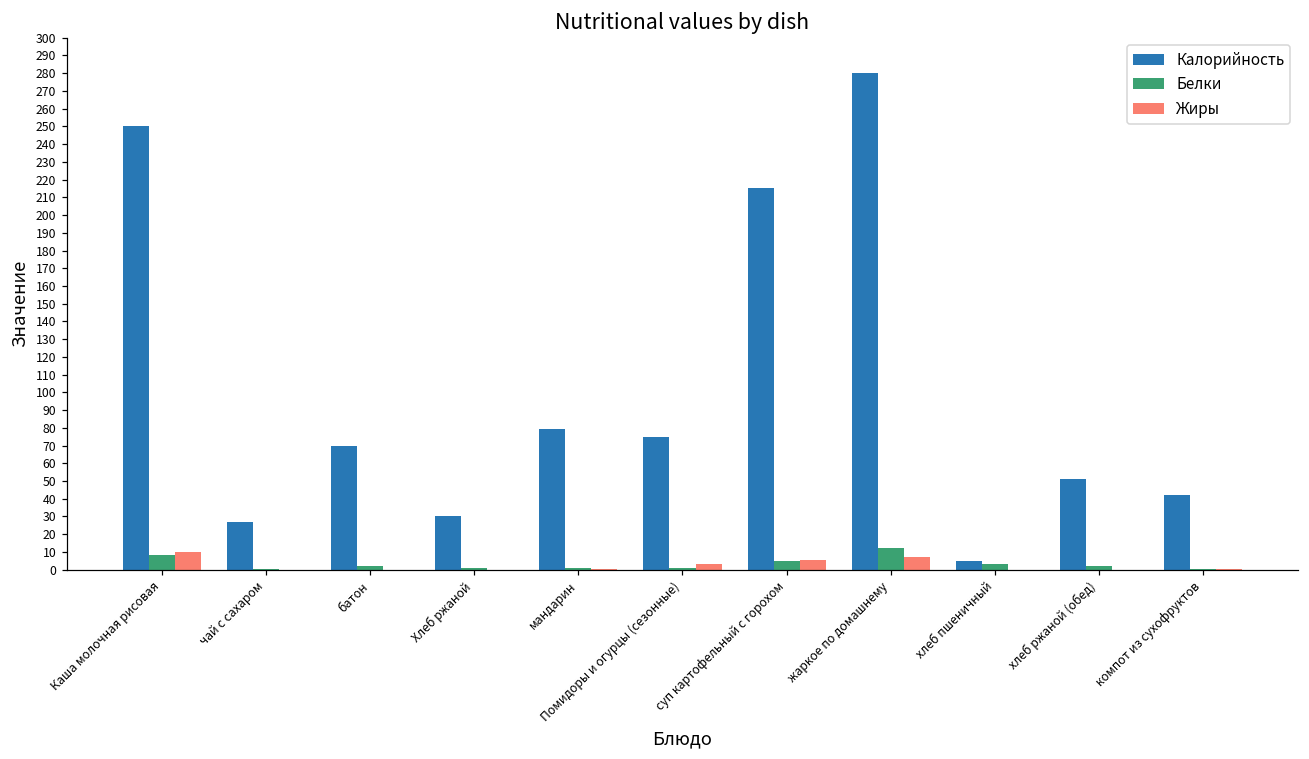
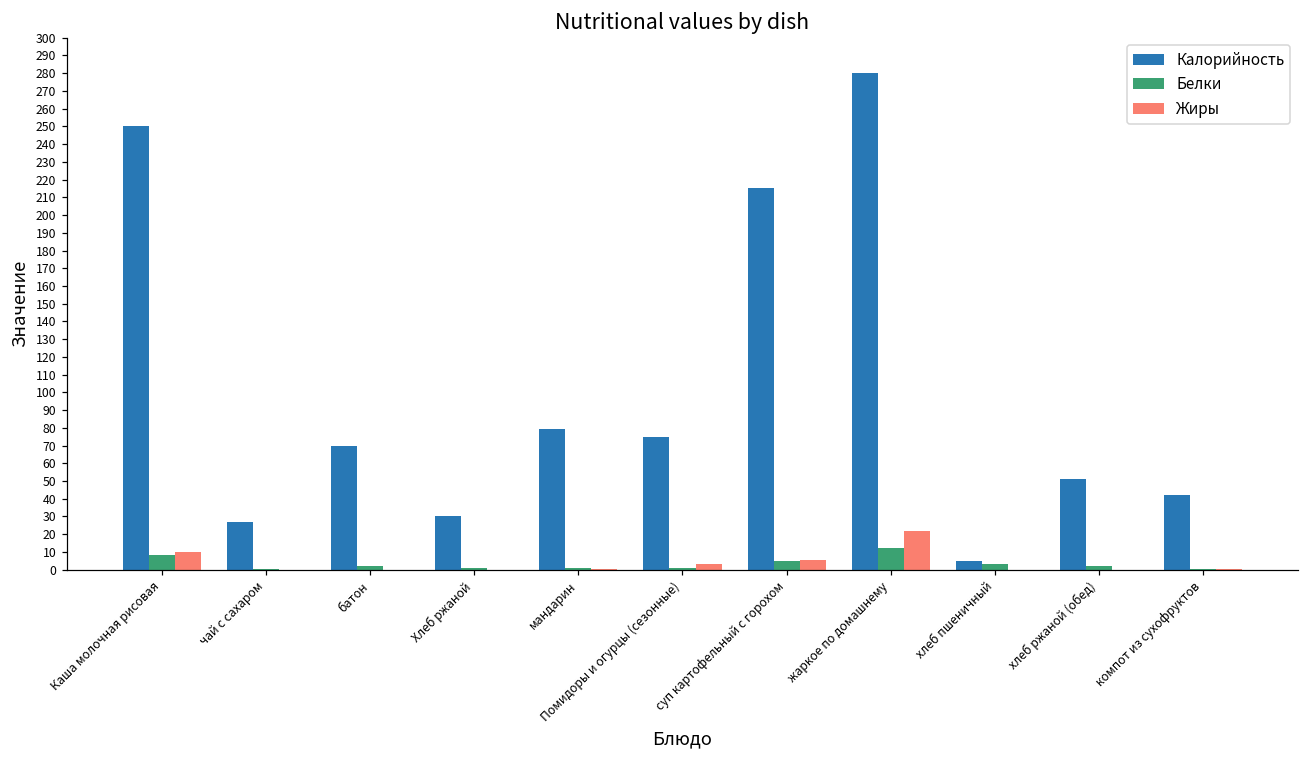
Жиры, жаркое по домашнему: 7 -> 22
